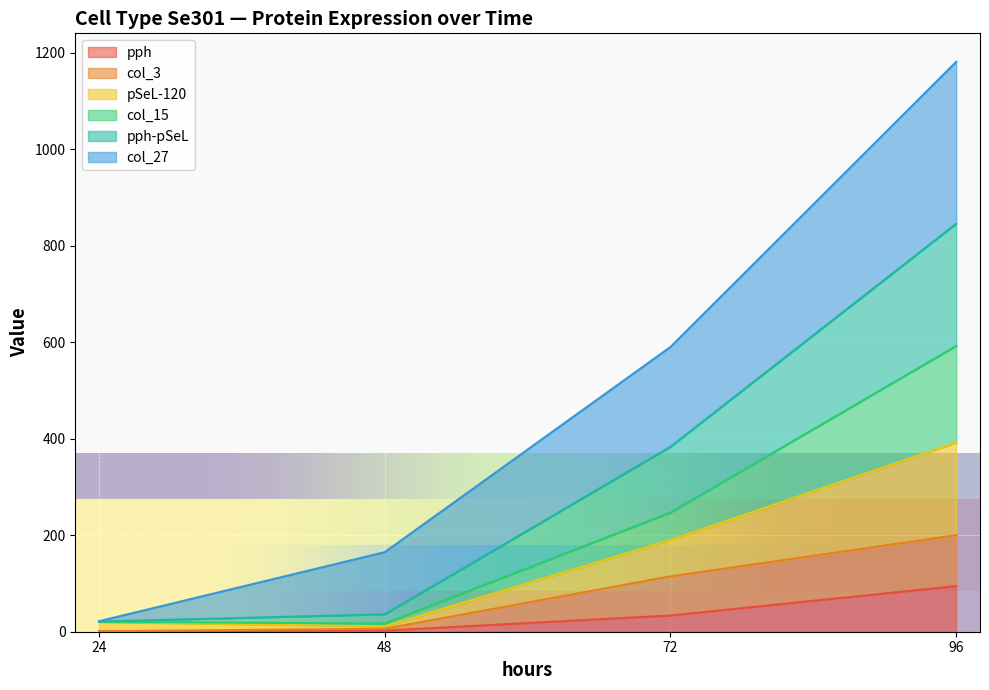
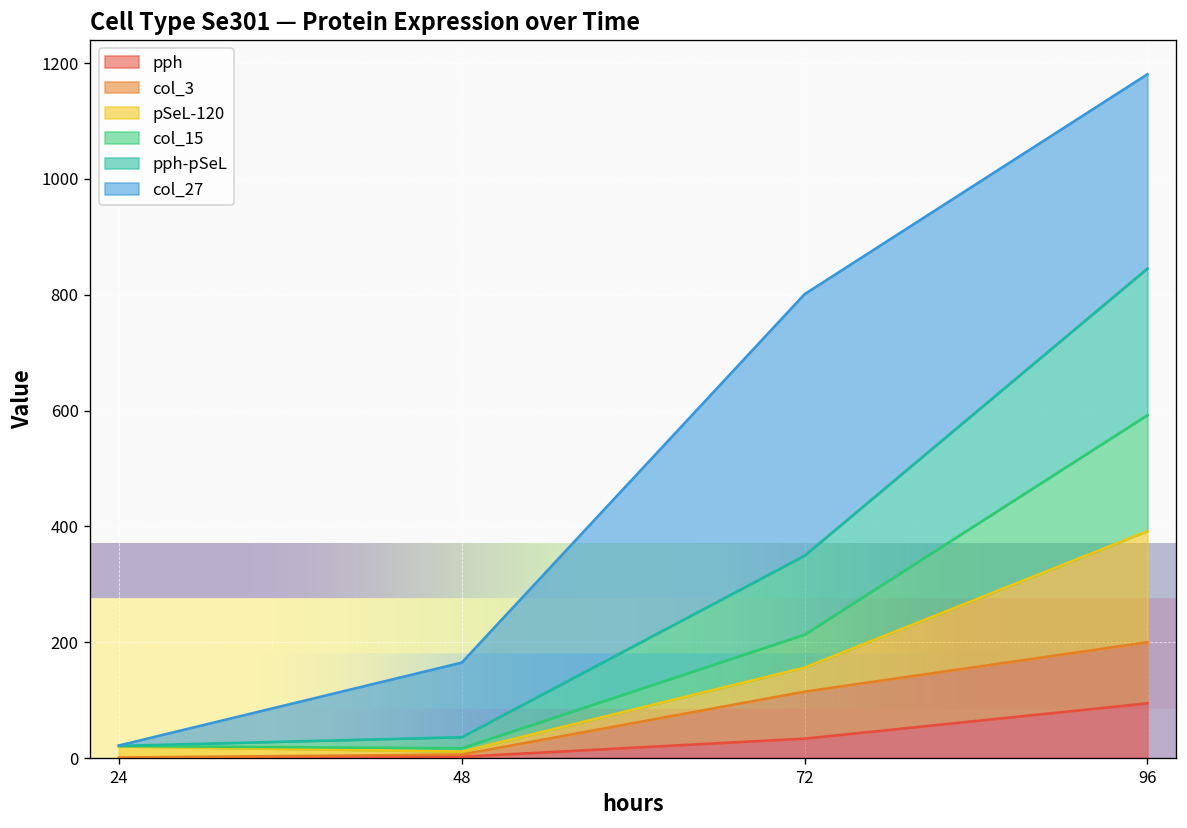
pSeL-120, 72: 80 -> 40
col_27, 72: 210 -> 450
